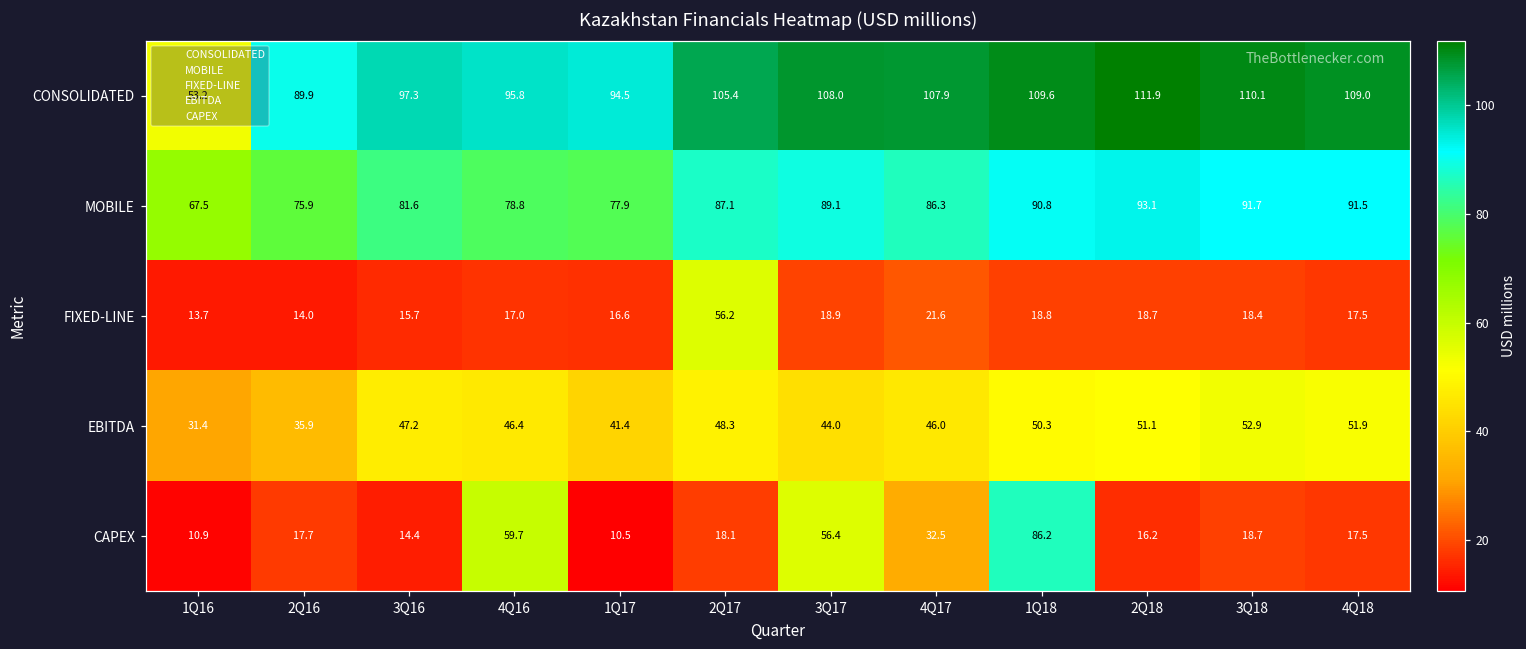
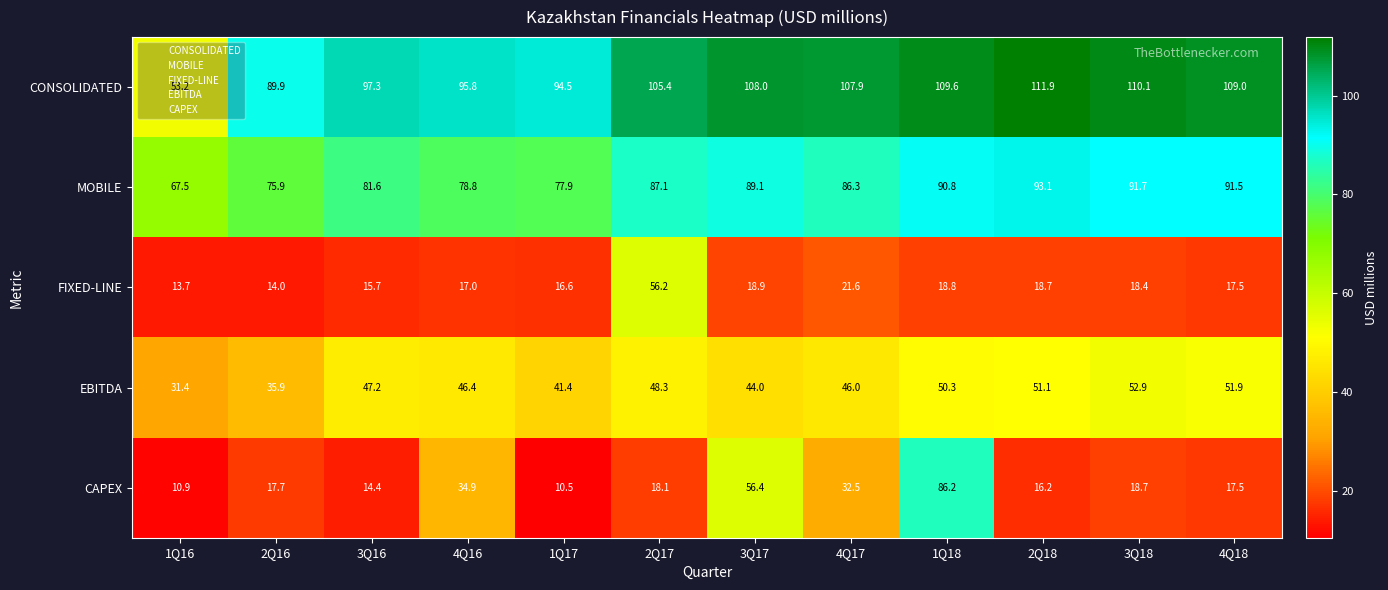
CAPEX, 4Q16: 59.7 -> 34.9
